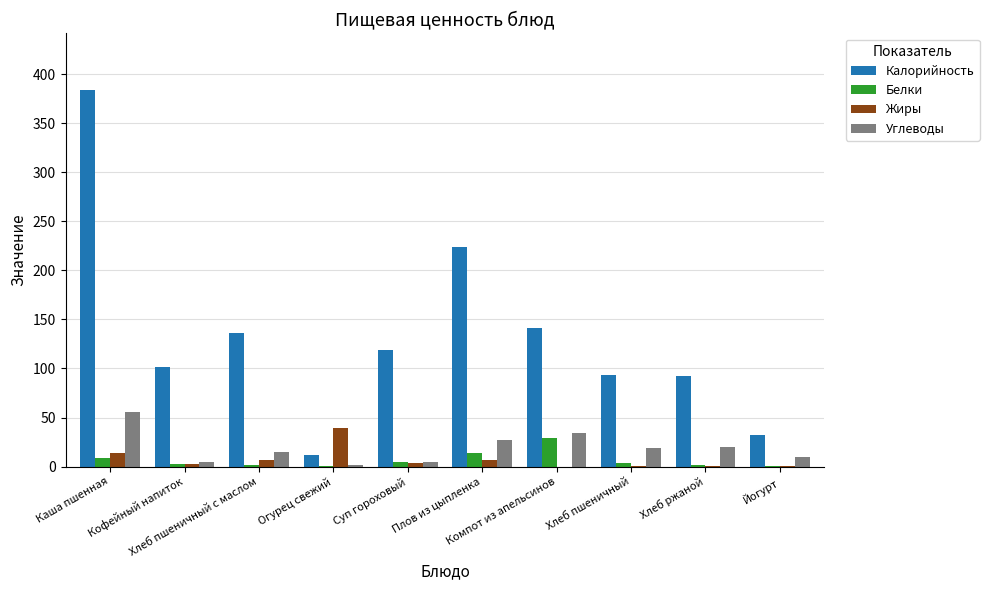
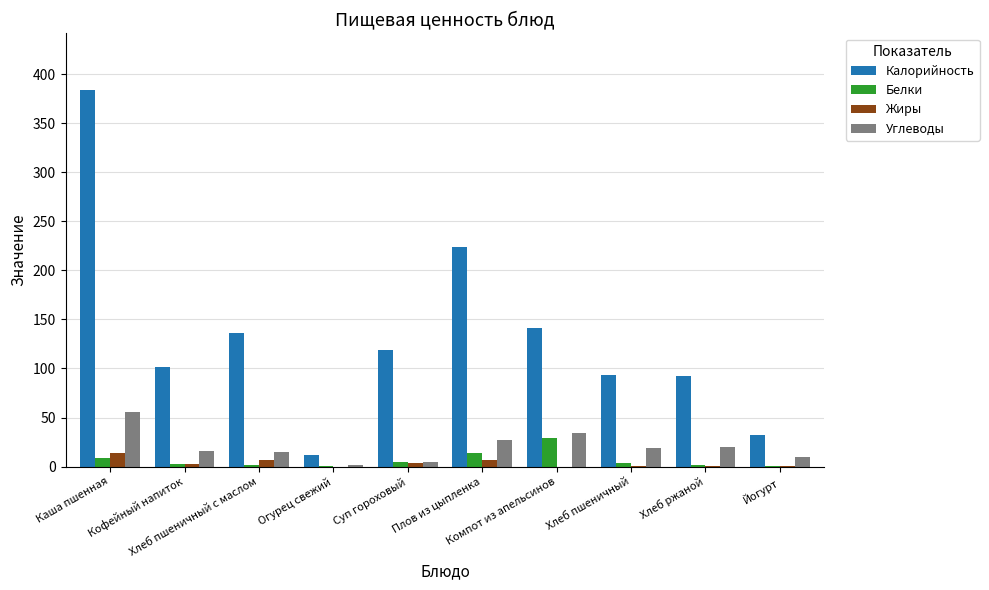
Углеводы, Кофейный напиток: 0 -> 20
Жиры, Огурец свежий: 40 -> 0
